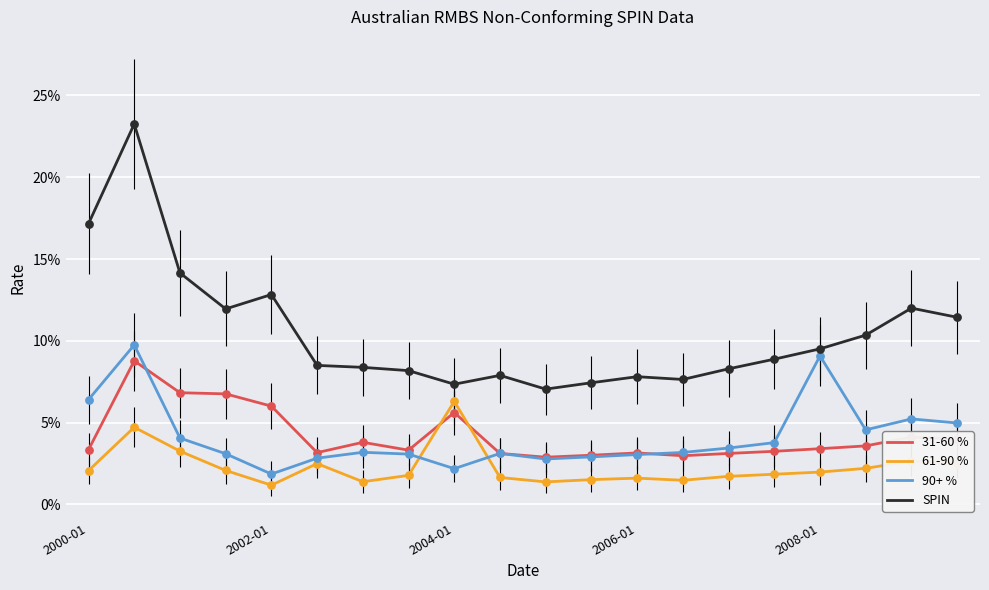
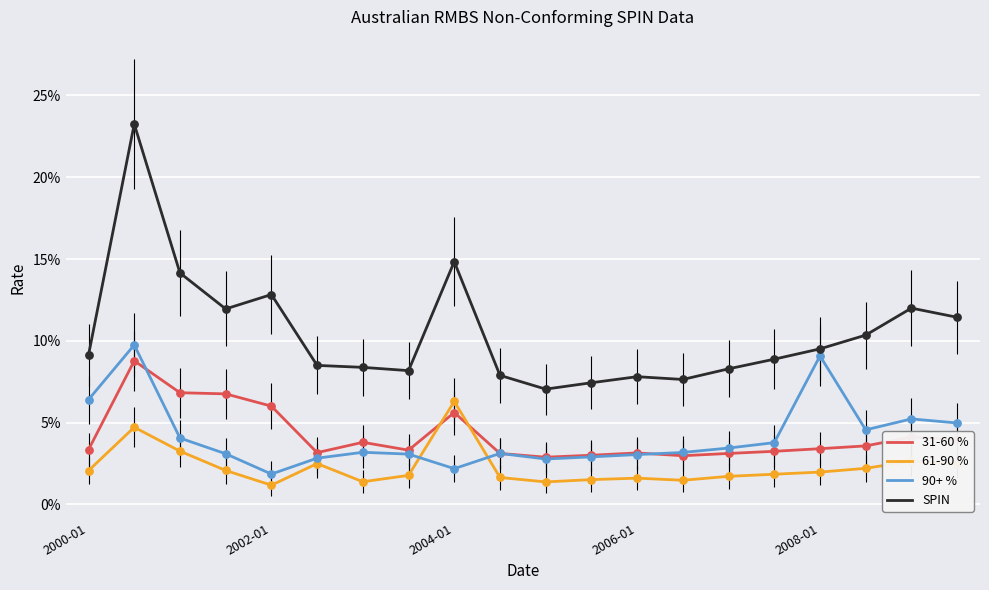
SPIN, 2000-01: 17.2% -> 9.1%
SPIN, 2004-01: 7.4% -> 14.8%
